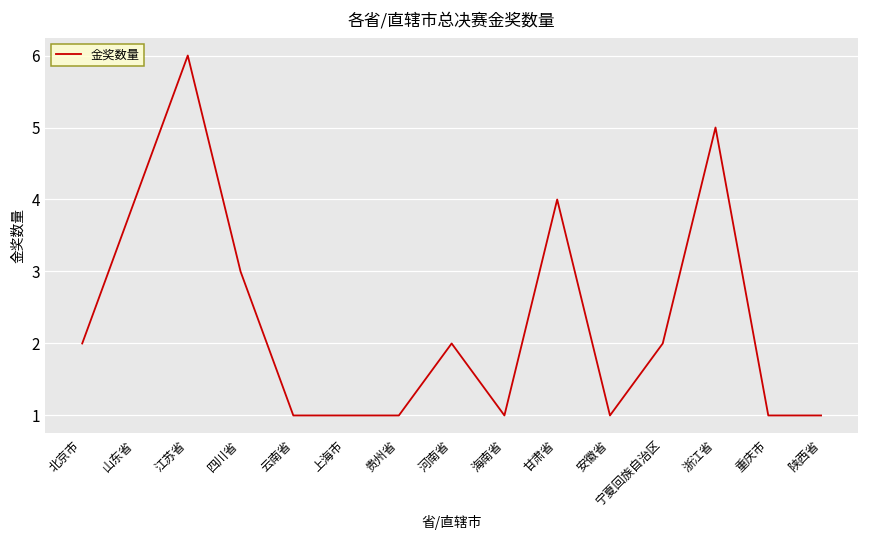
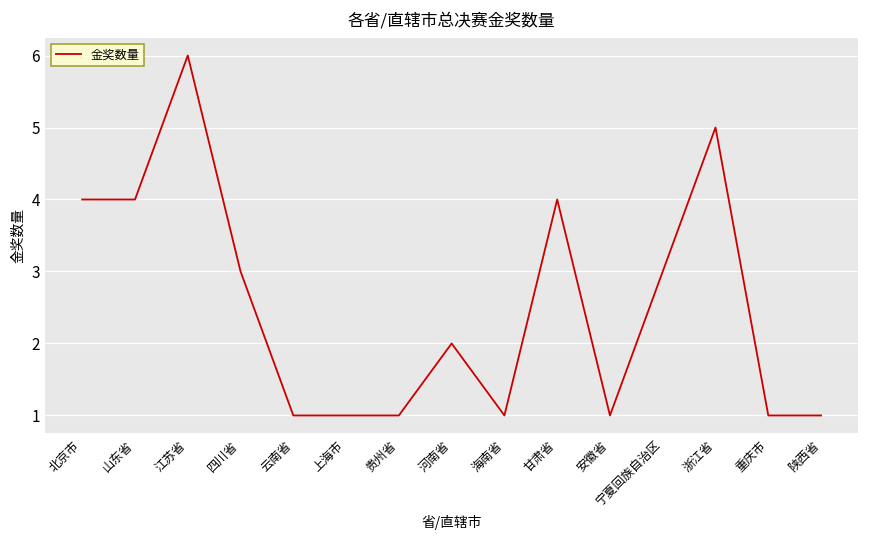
北京市: 2 -> 4
宁夏回族自治区: 2 -> 3
